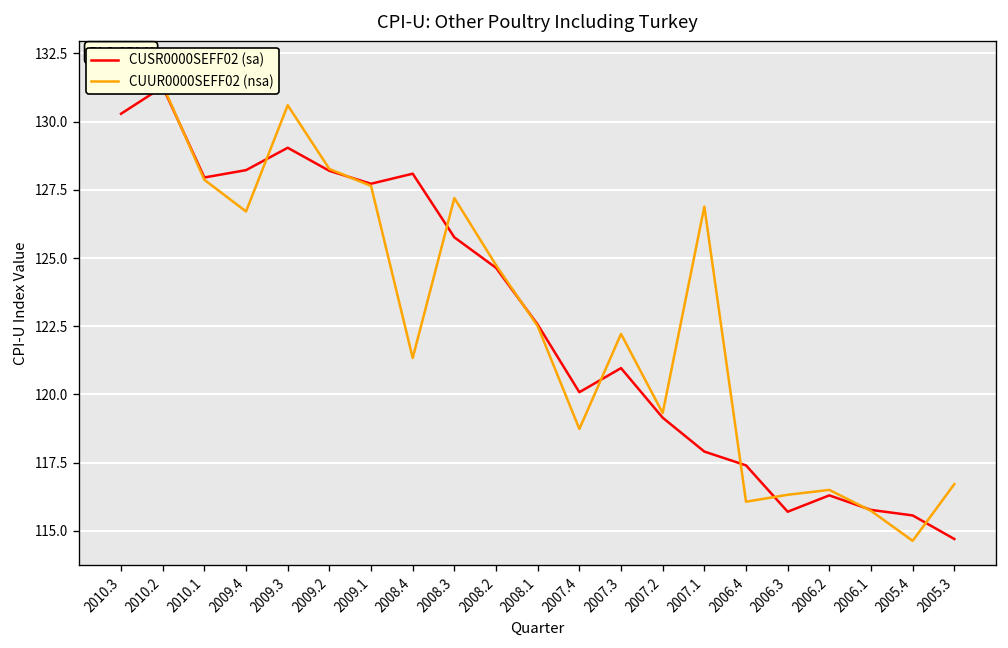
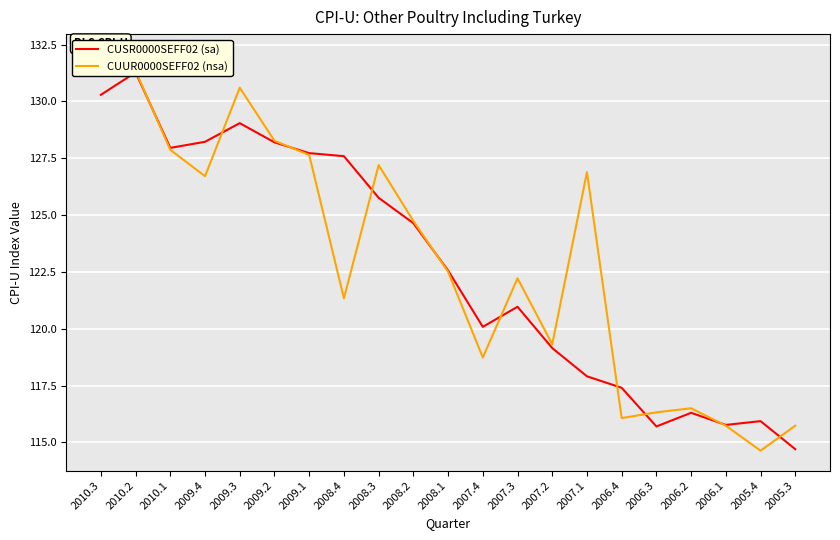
CUSR0000SEFF02 (sa), 2008.4: 128.1 -> 127.6
CUSR0000SEFF02 (sa), 2005.4: 115.6 -> 115.9
CUUR0000SEFF02 (nsa), 2005.3: 116.7 -> 115.7
